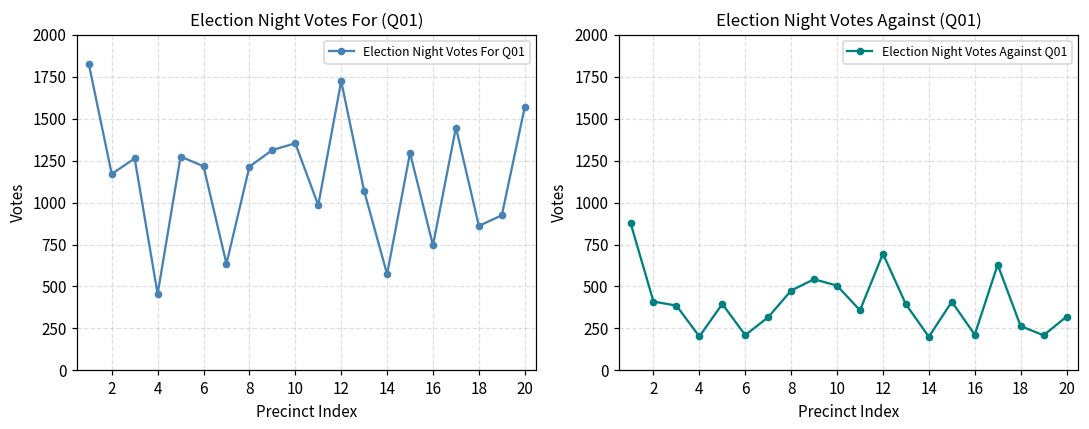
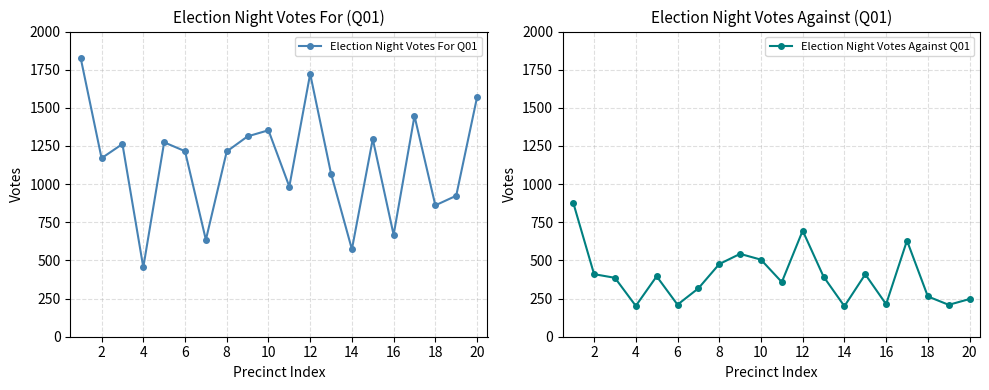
Election Night Votes For (Q01), 16: 750 -> 670
Election Night Votes Against (Q01), 20: 320 -> 250
